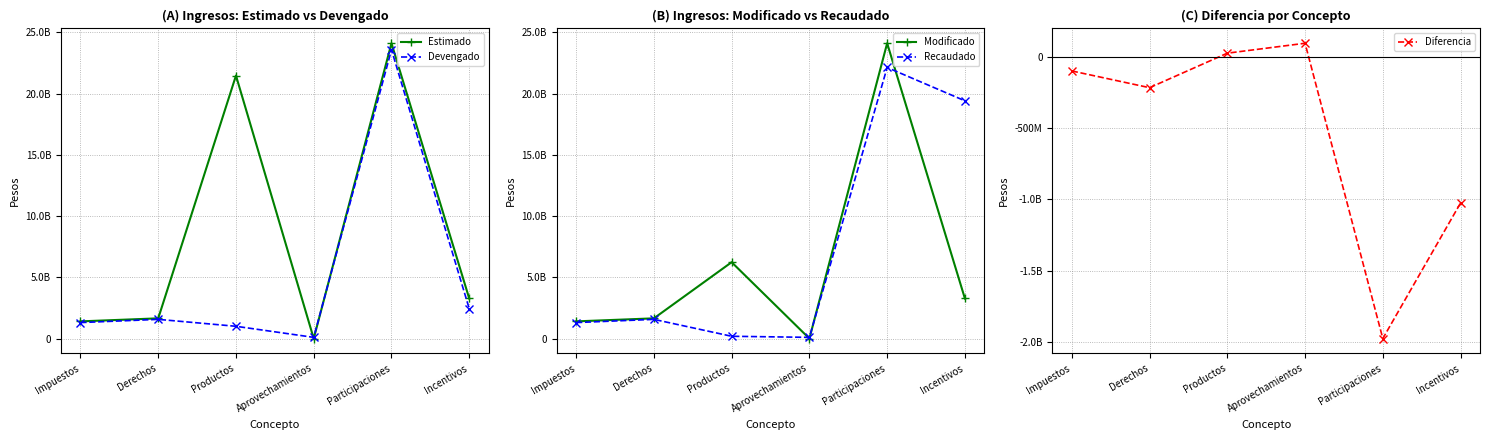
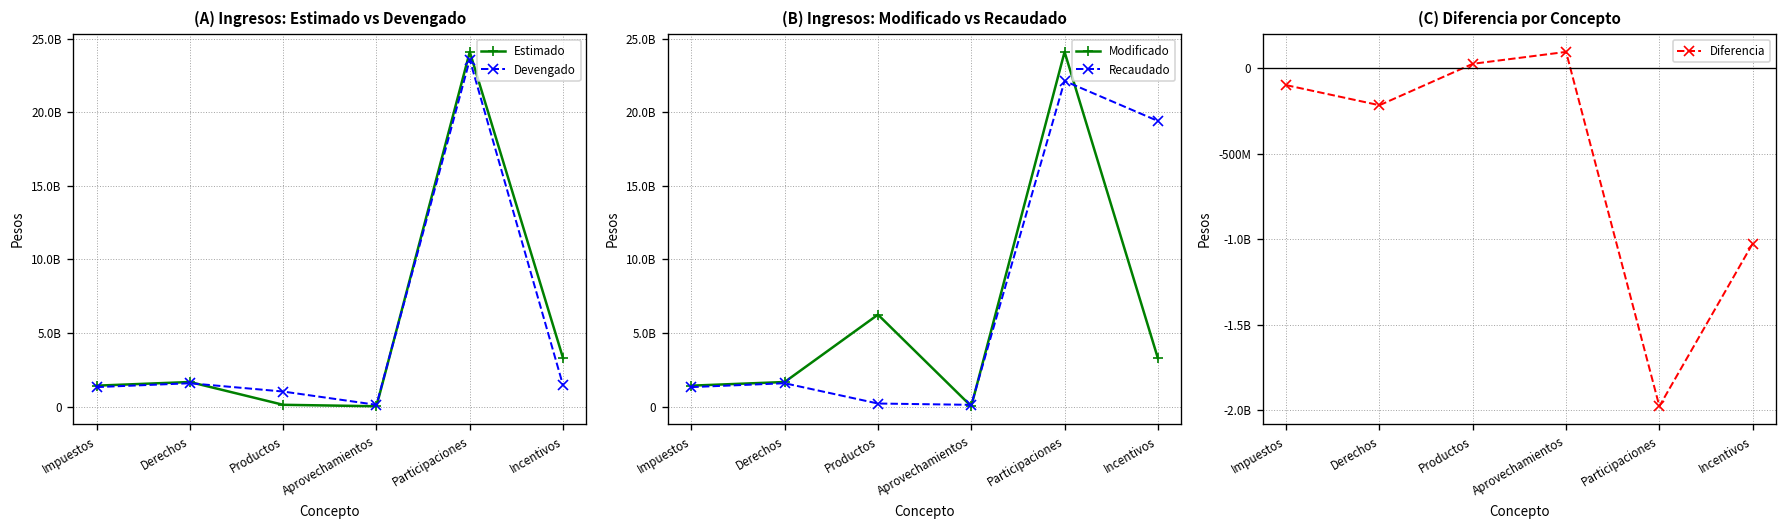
(A) Ingresos: Estimado vs Devengado, Estimado, Productos: 21500000000 -> 100000000
(A) Ingresos: Estimado vs Devengado, Devengado, Incentivos: 2500000000 -> 1400000000
